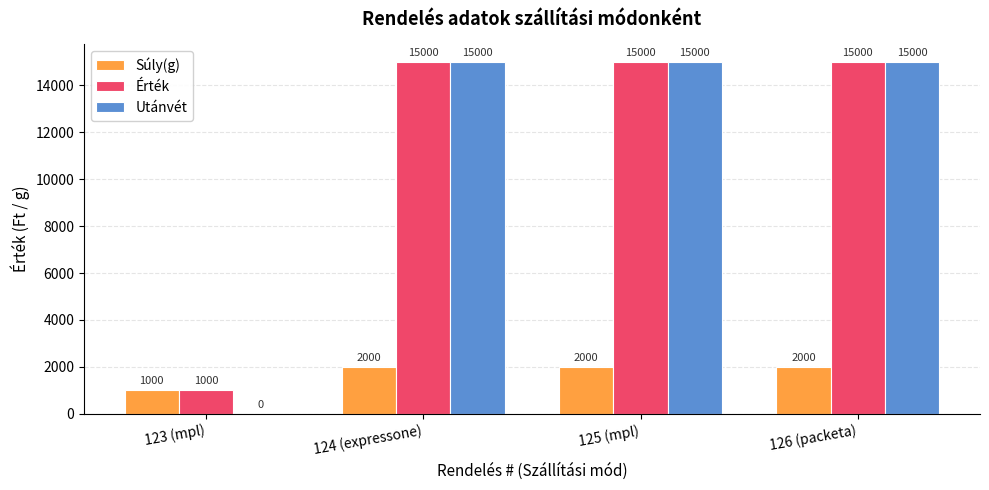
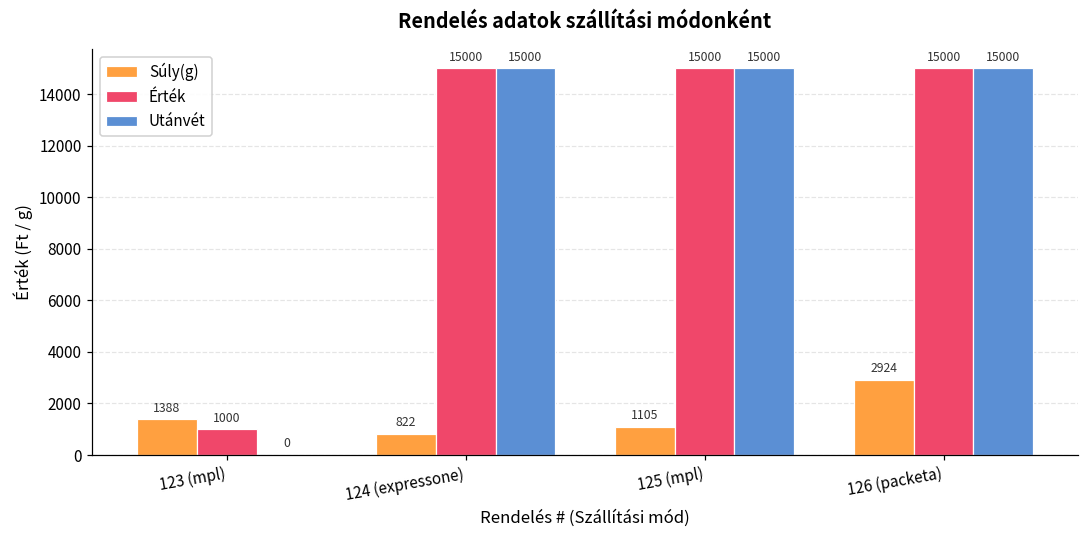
Súly(g), 123 (mpl): 1000 -> 1388
Súly(g), 124 (expressone): 2000 -> 822
Súly(g), 125 (mpl): 2000 -> 1105
Súly(g), 126 (packeta): 2000 -> 2924
